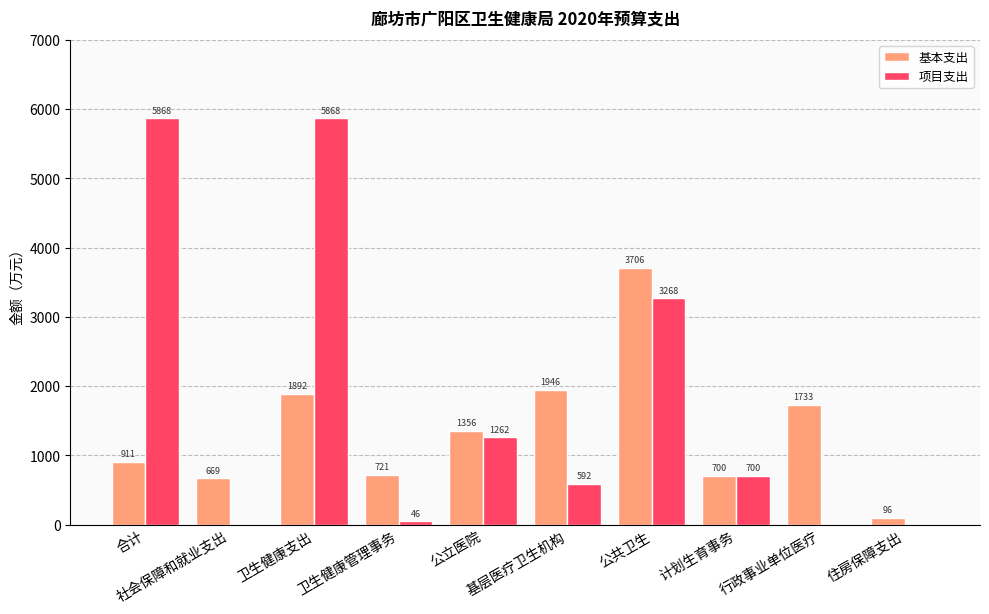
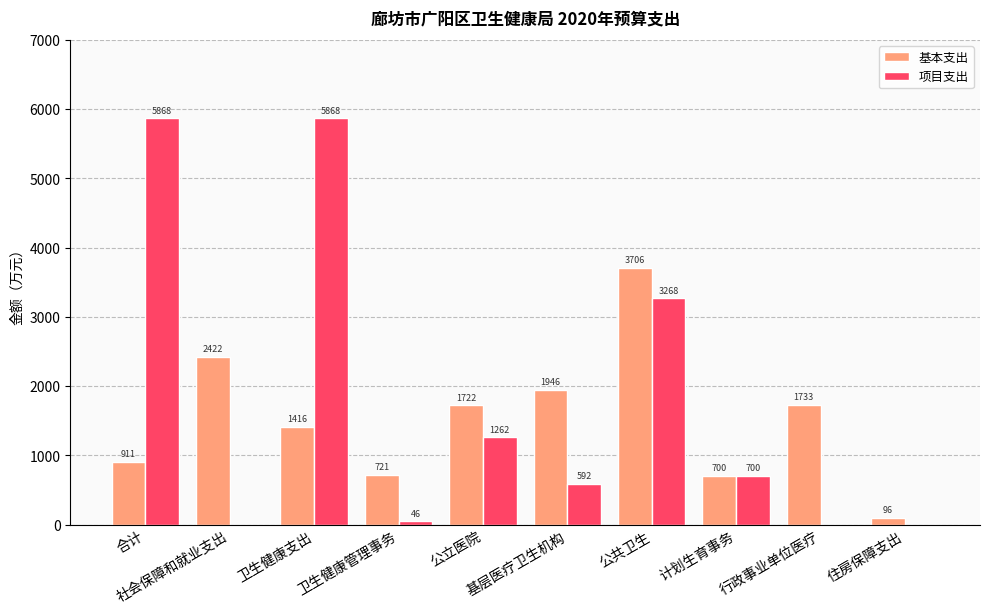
基本支出, 社会保障和就业支出: 669 -> 2422
基本支出, 卫生健康支出: 1892 -> 1416
基本支出, 公立医院: 1356 -> 1722
